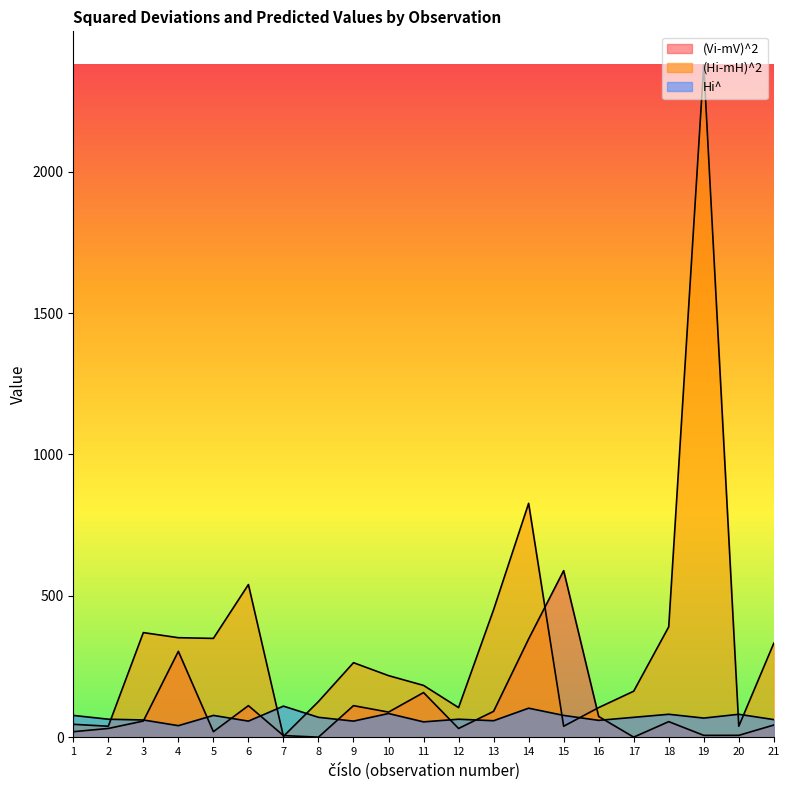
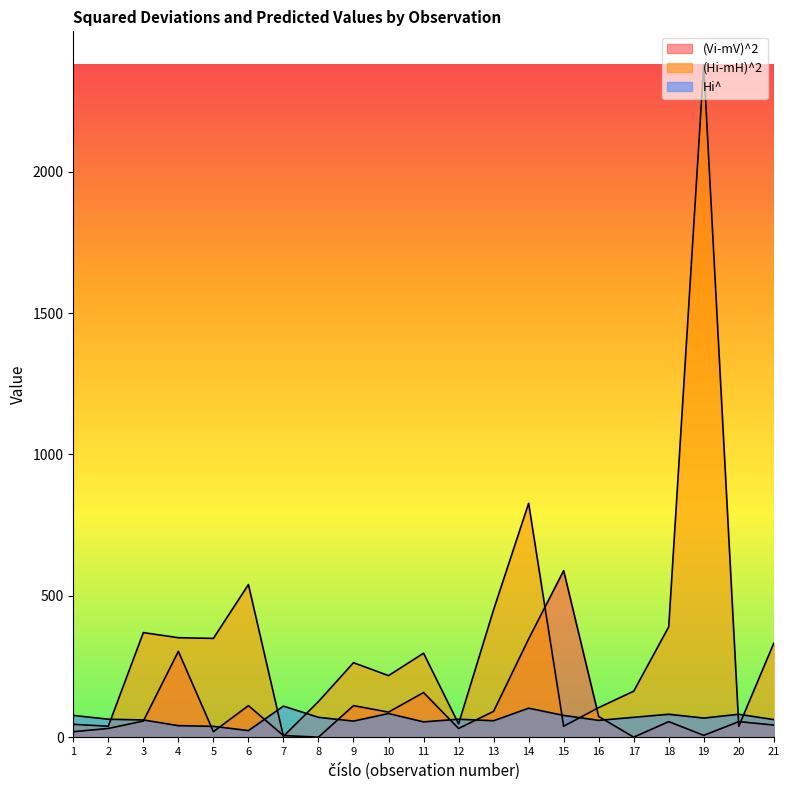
Hi^, 5: 80 -> 40
Hi^, 6: 60 -> 20
(Hi-mH)^2, 11: 180 -> 300
(Hi-mH)^2, 12: 100 -> 50
(Vi-mV)^2, 20: 10 -> 60
